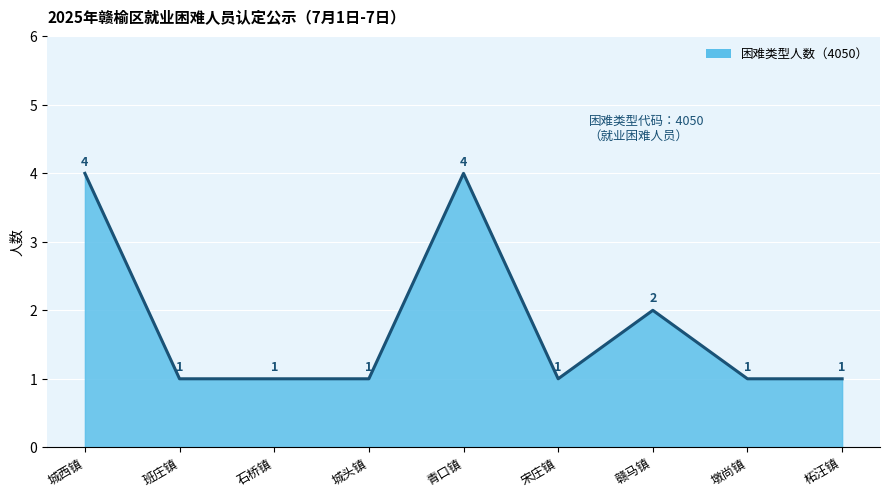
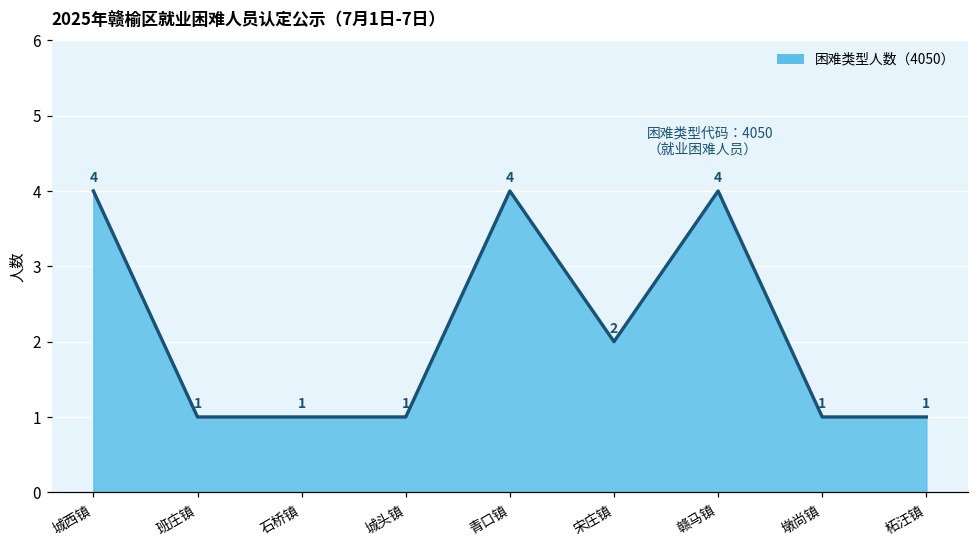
宋庄镇: 1 -> 2
赣马镇: 2 -> 4
